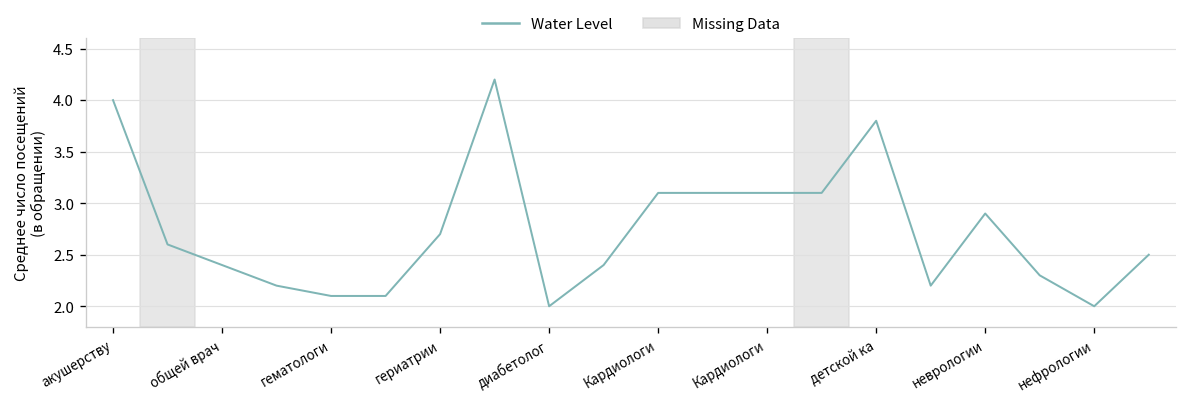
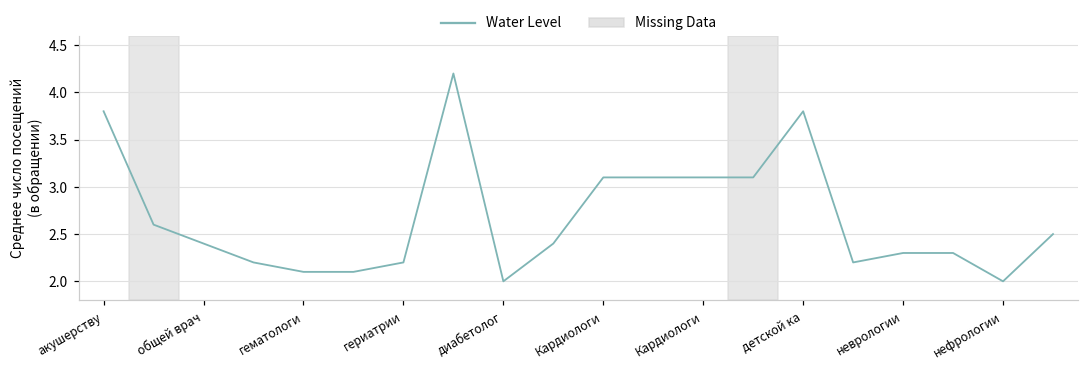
акушерству: 4.0 -> 3.8
гериатрии: 2.7 -> 2.2
неврологии: 2.9 -> 2.3
